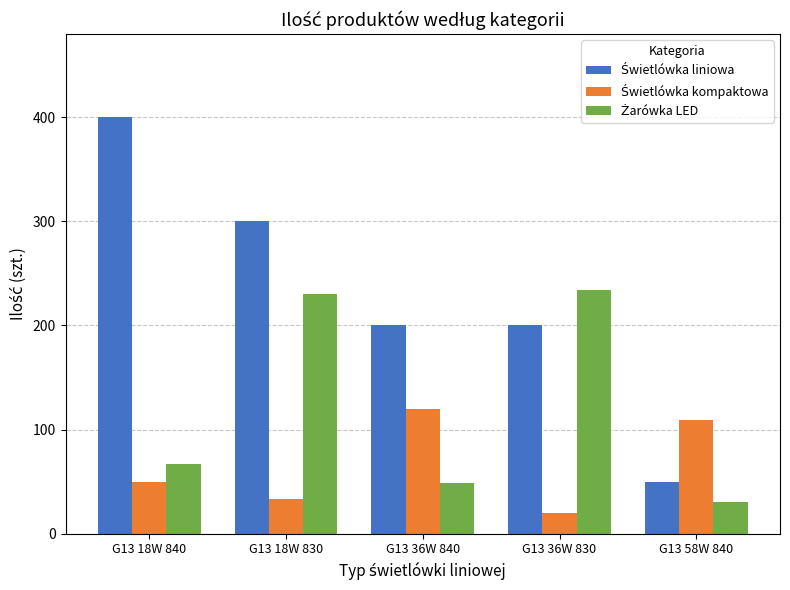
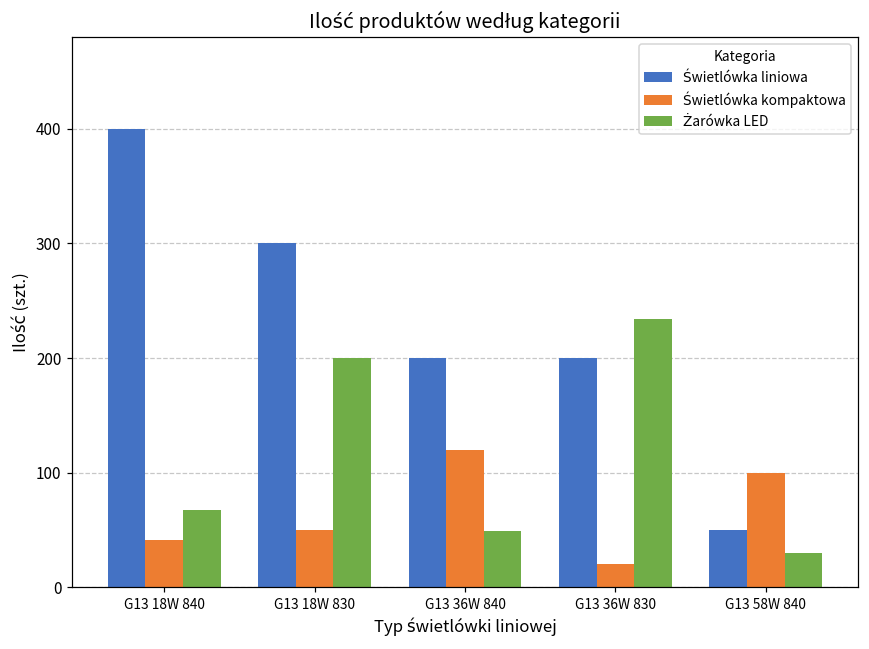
Świetlówka kompaktowa, G13 18W 840: 50 -> 41
Świetlówka kompaktowa, G13 18W 830: 33 -> 50
Żarówka LED, G13 18W 830: 230 -> 200
Świetlówka kompaktowa, G13 58W 840: 109 -> 100
